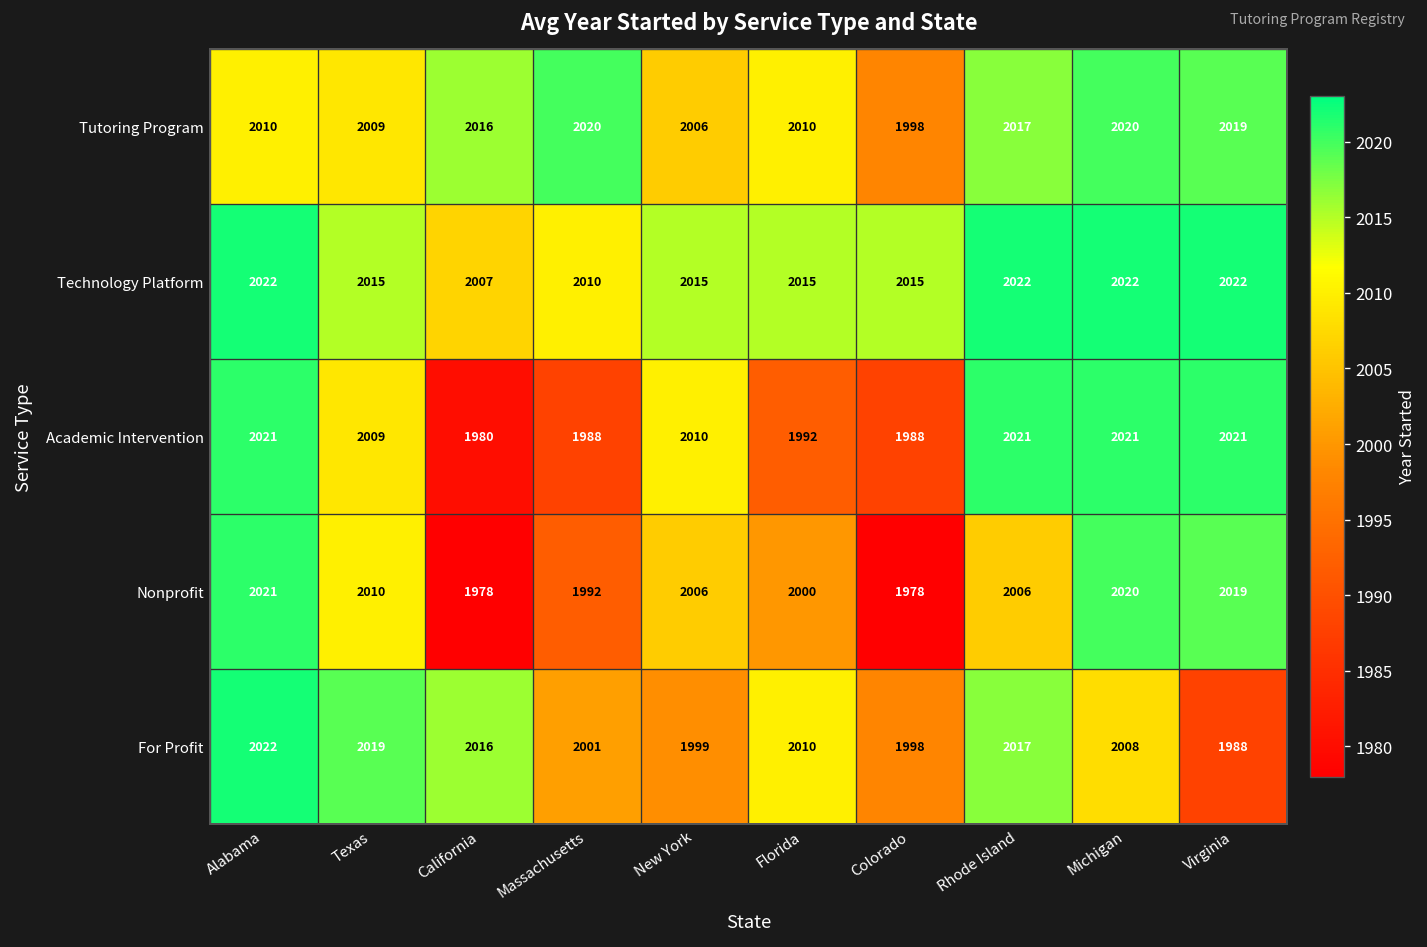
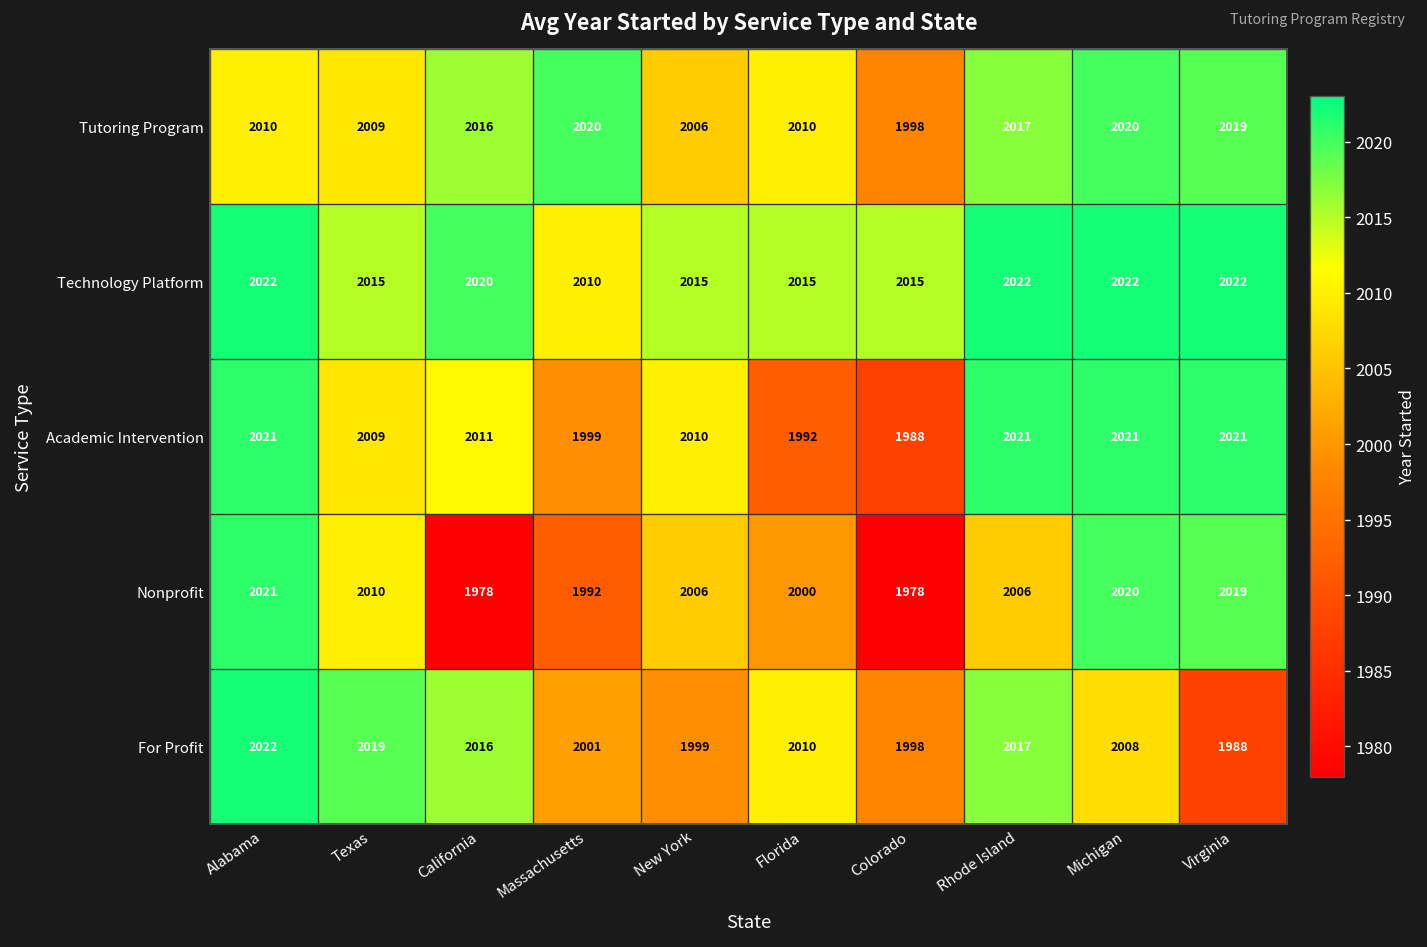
Technology Platform, California: 2007 -> 2020
Academic Intervention, California: 1980 -> 2011
Academic Intervention, Massachusetts: 1988 -> 1999
